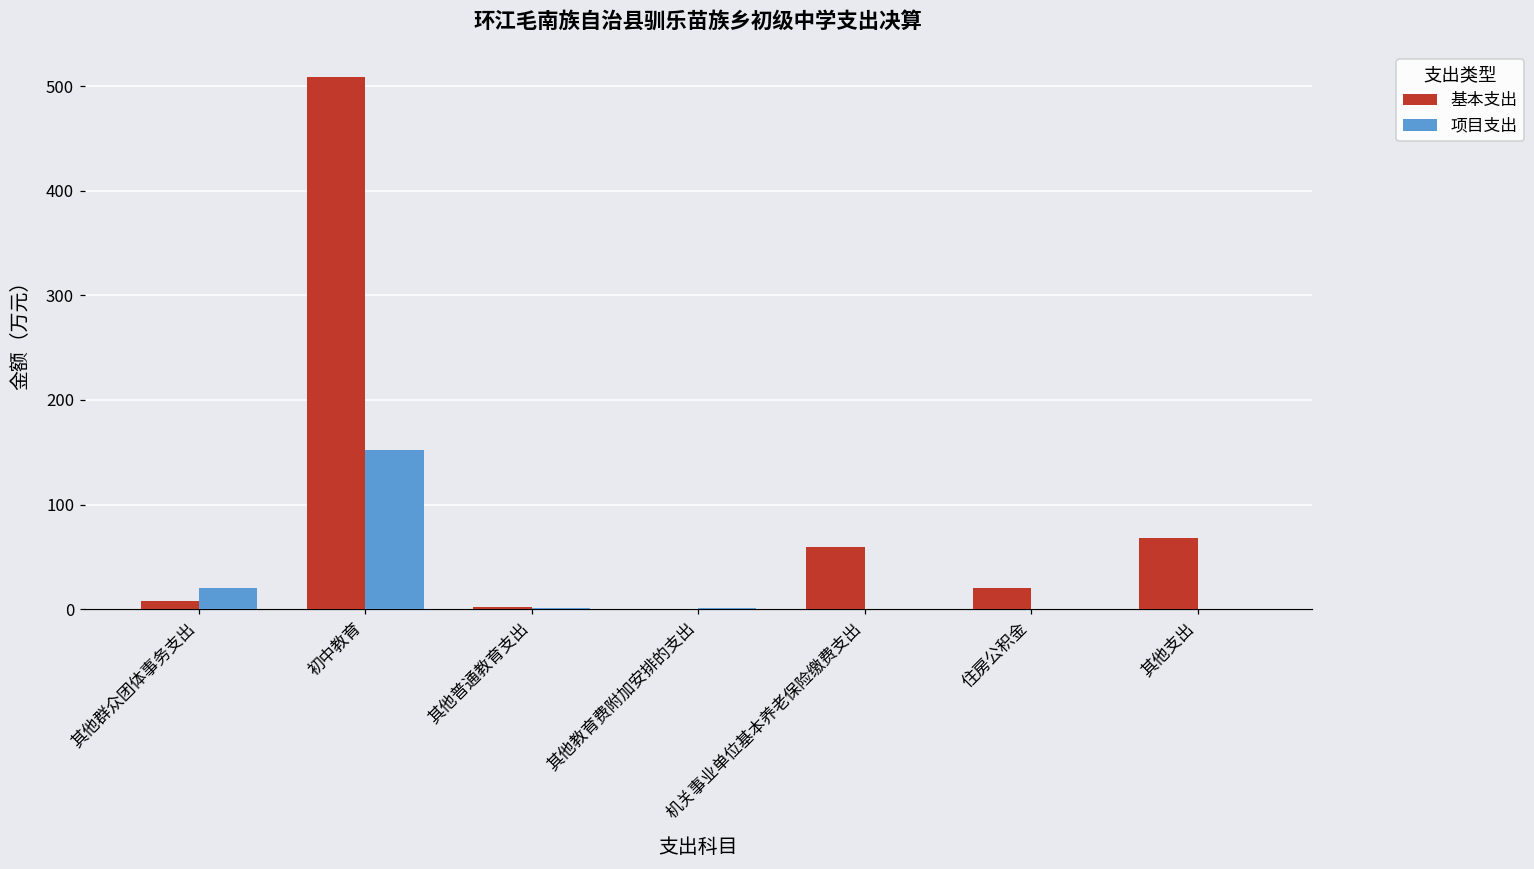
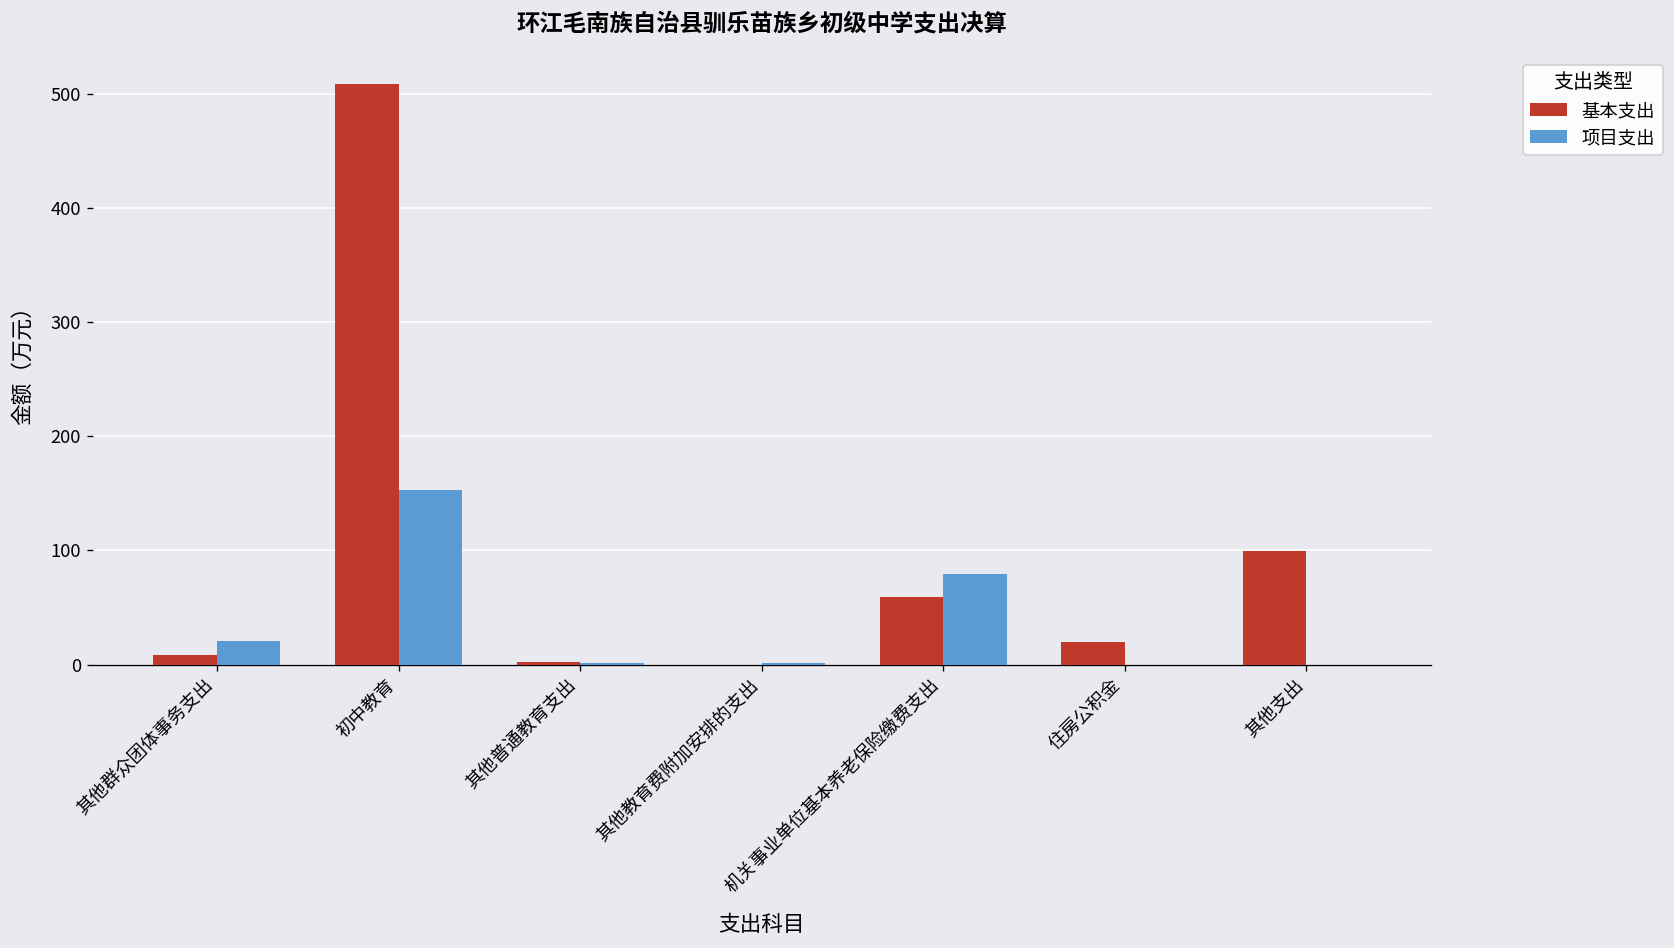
项目支出, 机关事业单位基本养老保险缴费支出: 0 -> 80
基本支出, 其他支出: 70 -> 100
